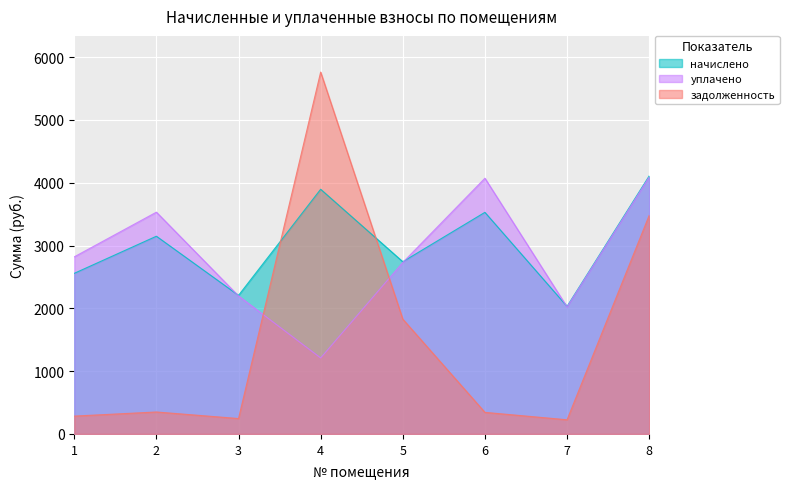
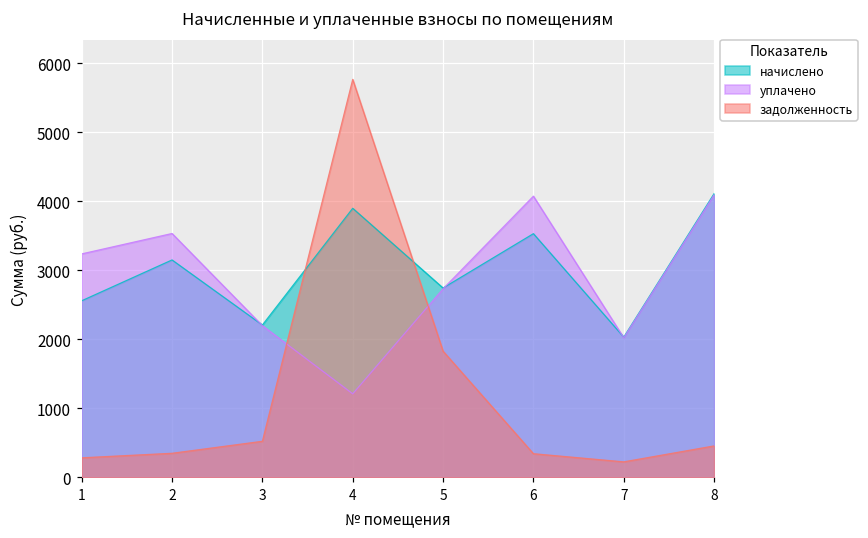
уплачено, 1: 2800 -> 3200
задолженность, 3: 200 -> 500
задолженность, 8: 3500 -> 500
